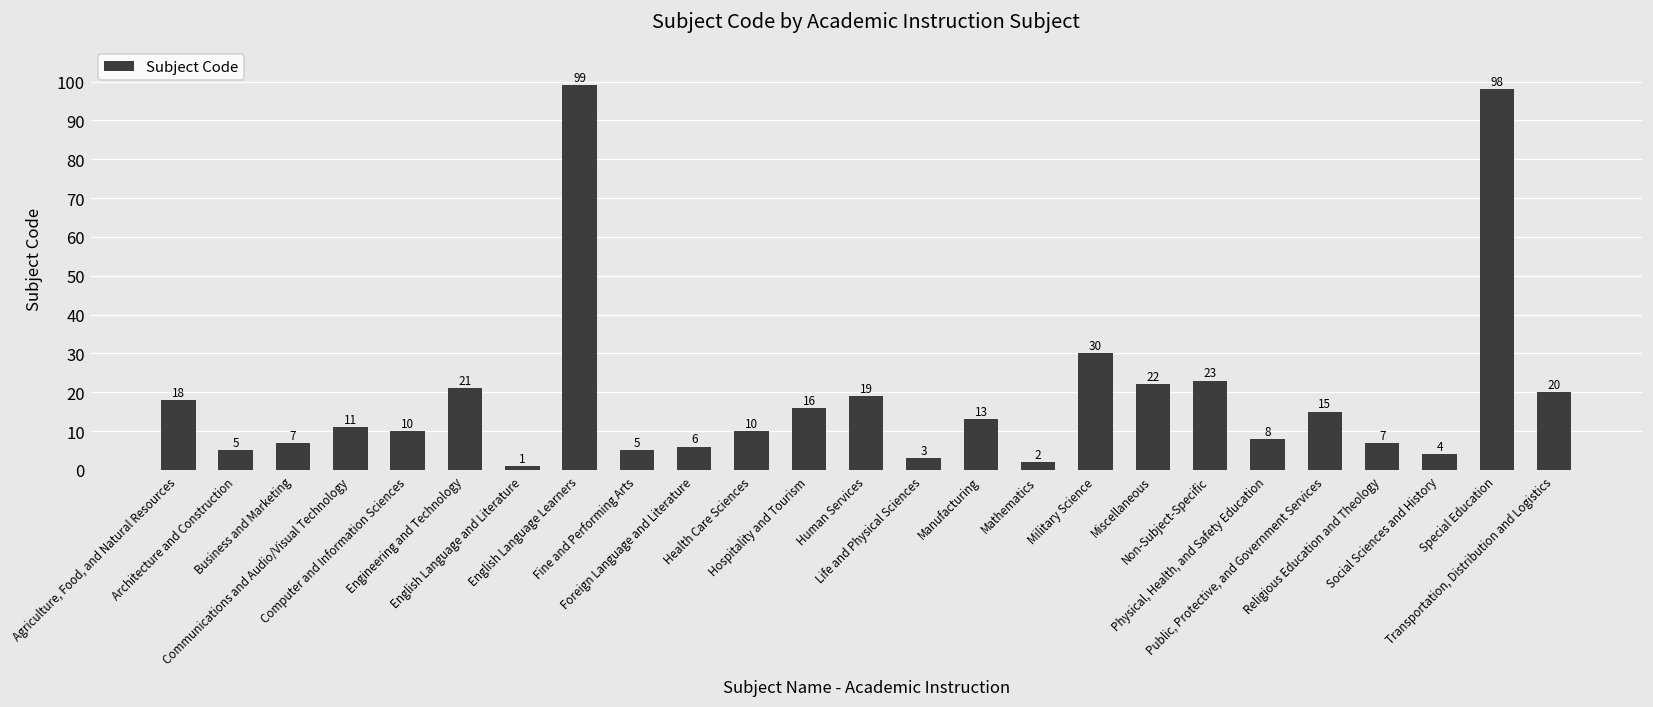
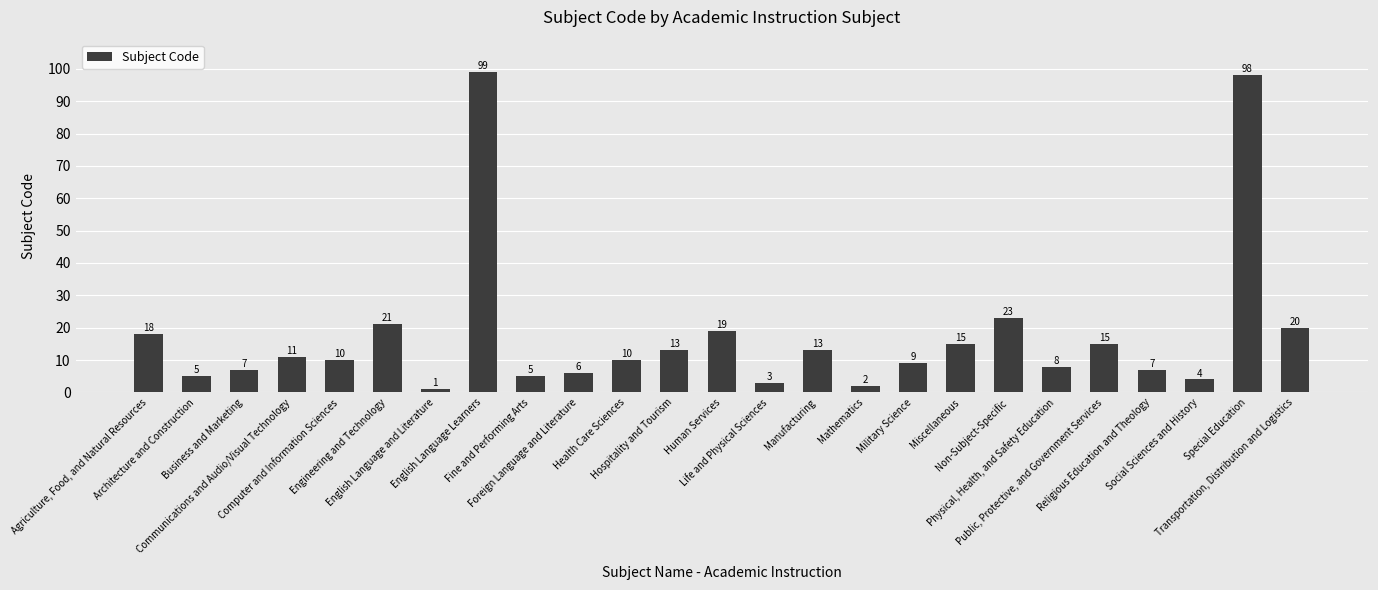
Hospitality and Tourism: 16 -> 13
Military Science: 30 -> 9
Miscellaneous: 22 -> 15
